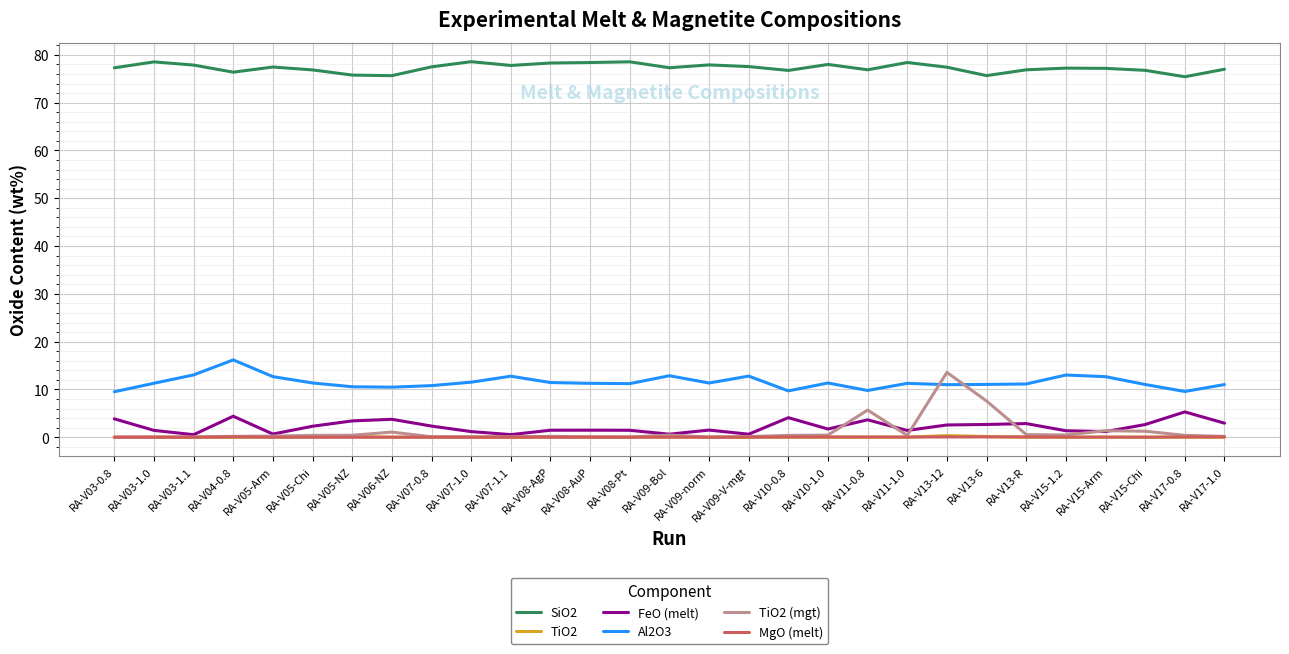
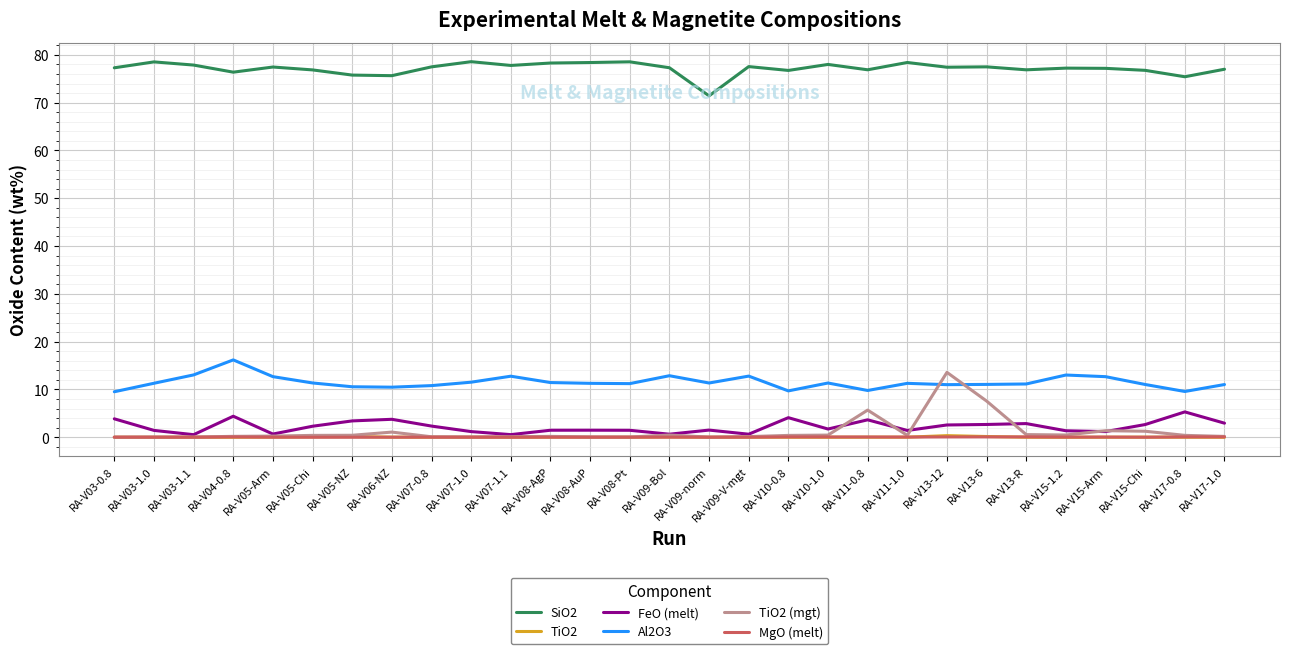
SiO2, RA-V09-norm: 78 -> 71
SiO2, RA-V13-6: 76 -> 77
